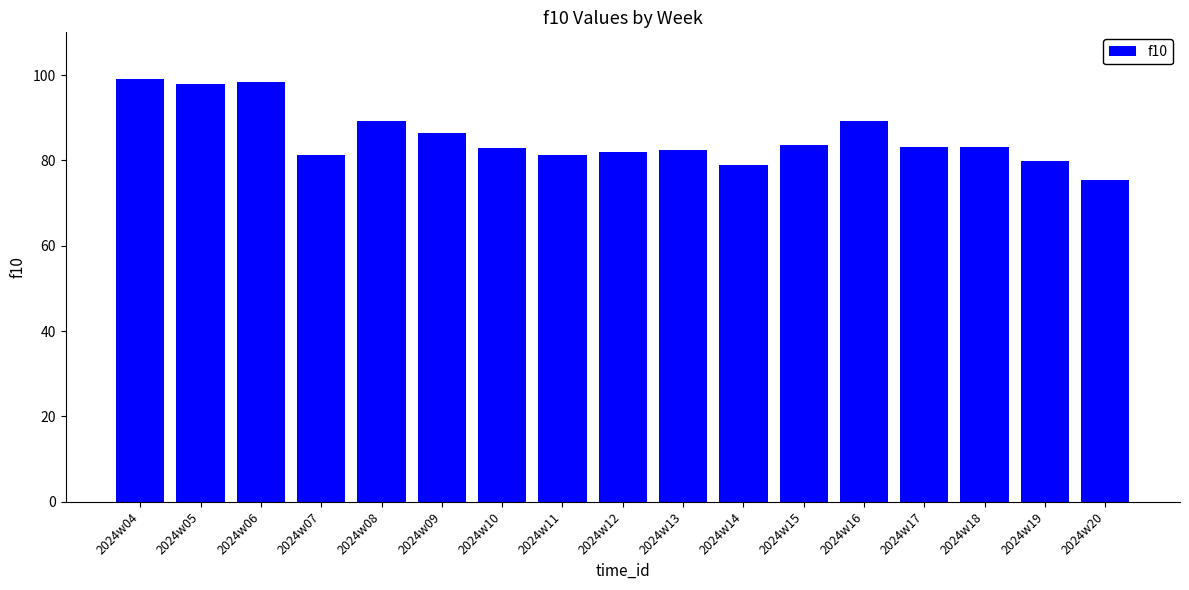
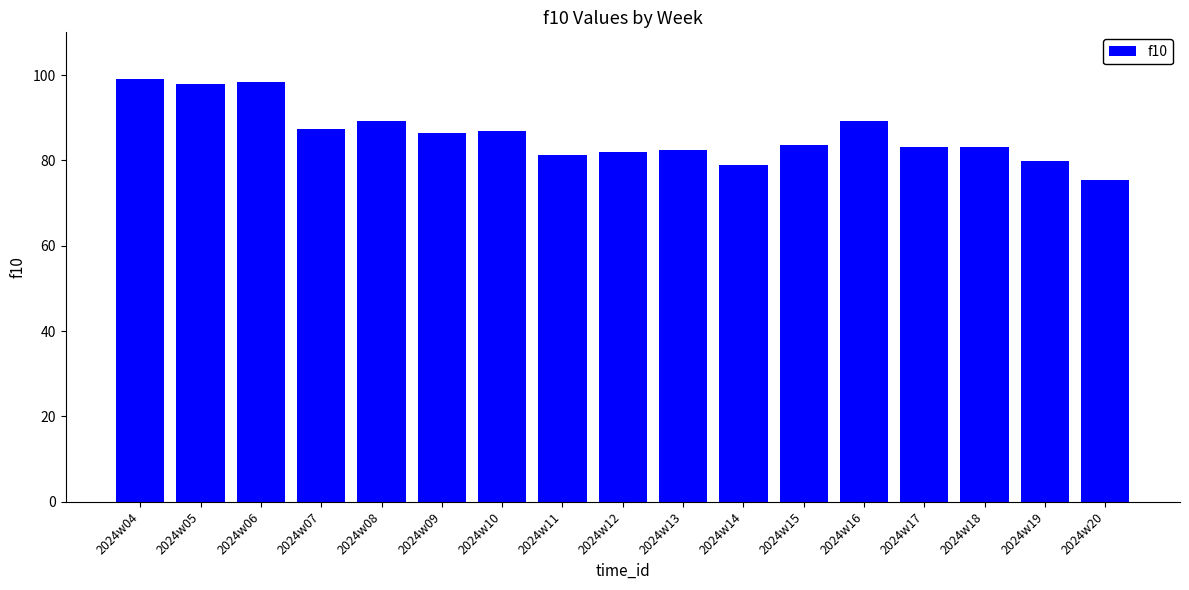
2024w07: 81 -> 87
2024w10: 83 -> 87
